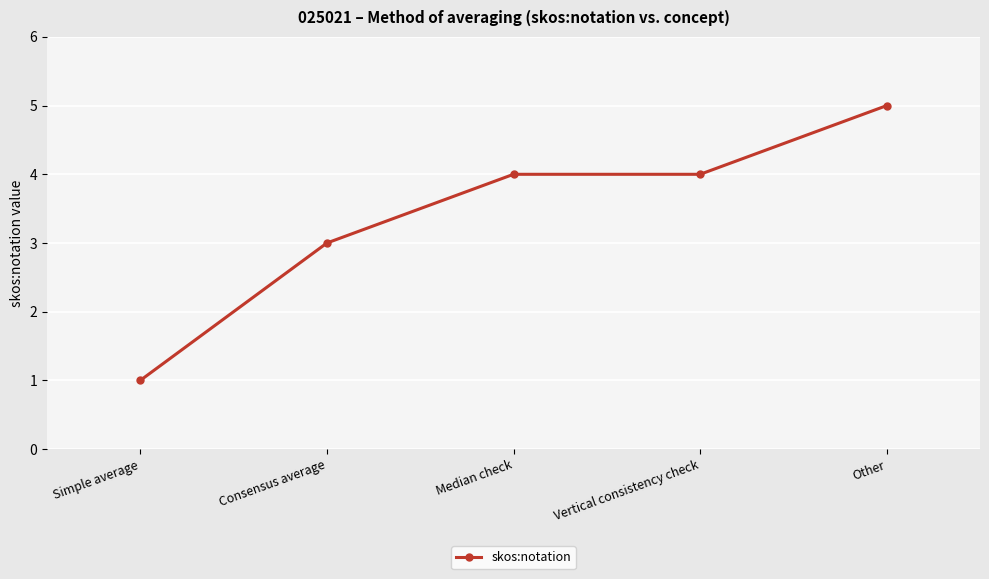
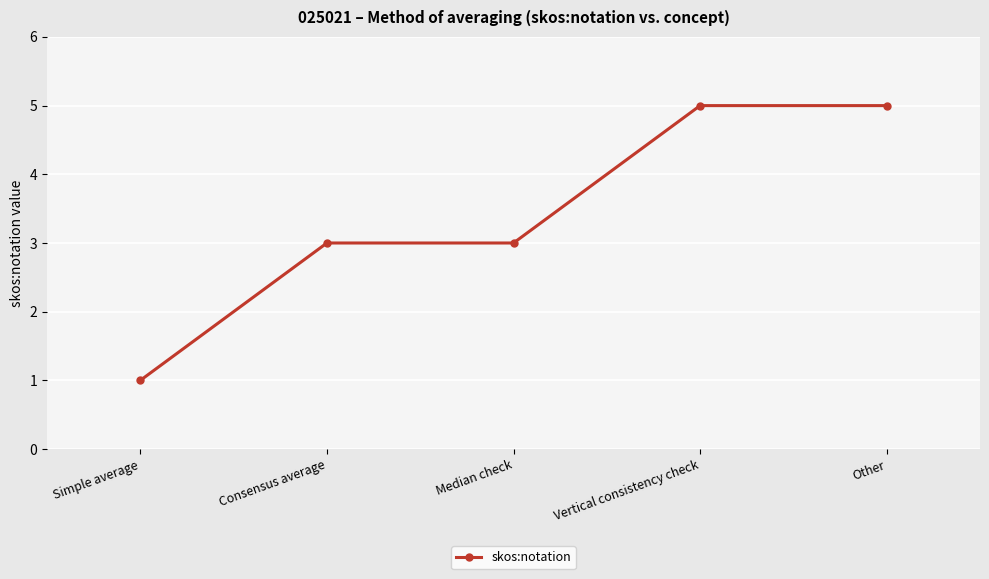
Median check: 4 -> 3
Vertical consistency check: 4 -> 5
